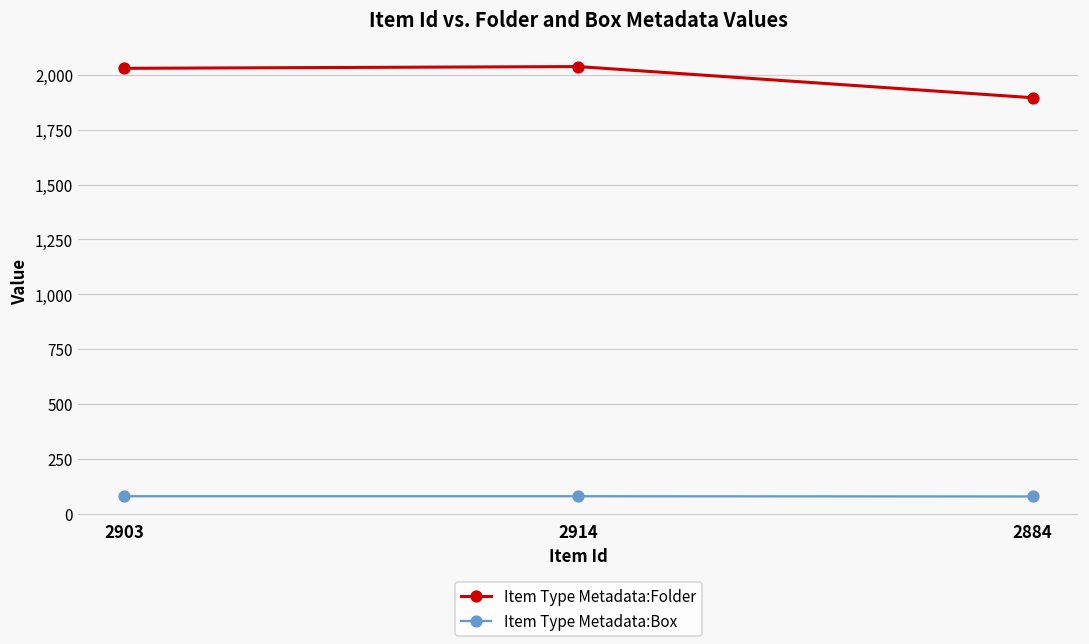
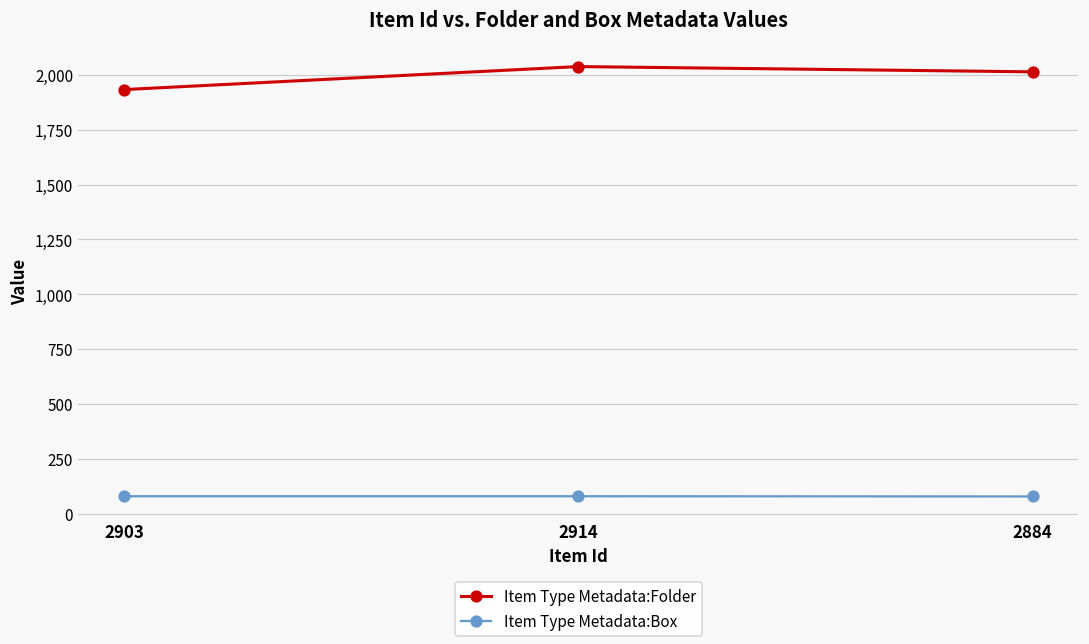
Item Type Metadata:Folder, 2903: 2,030 -> 1,930
Item Type Metadata:Folder, 2884: 1,900 -> 2,010
